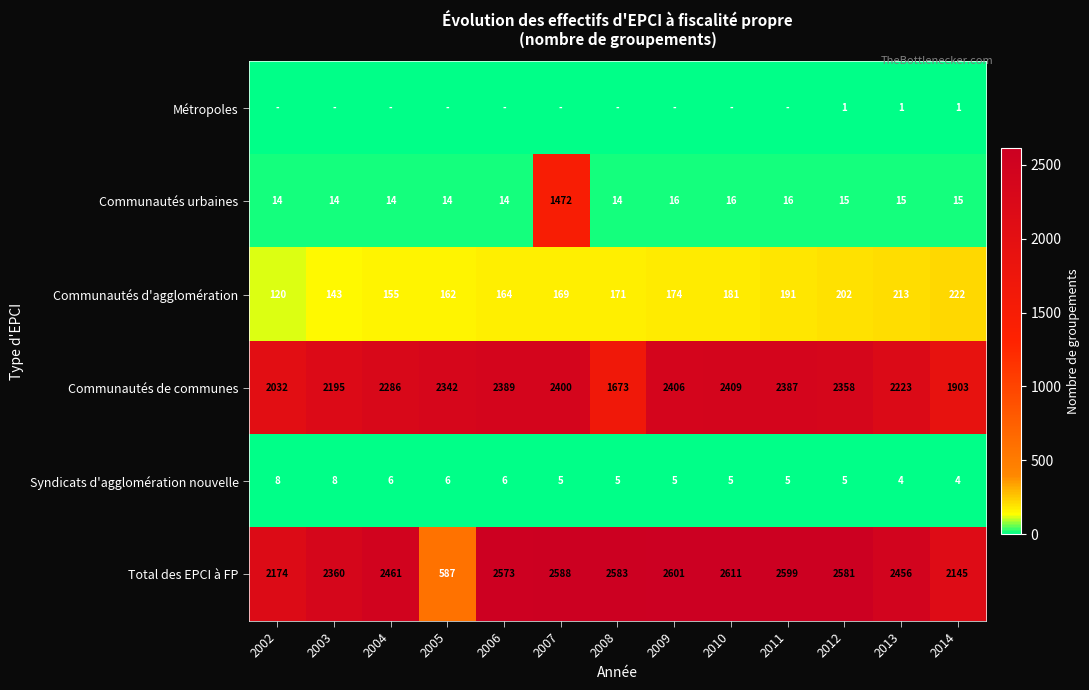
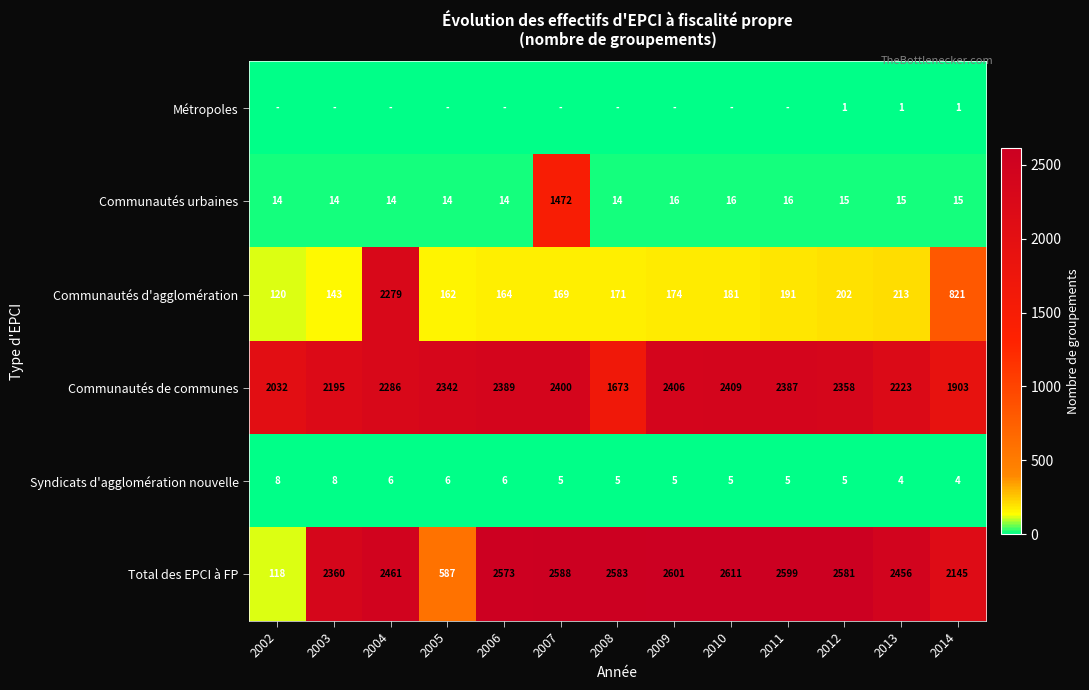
Communautés d'agglomération, 2004: 155 -> 2279
Communautés d'agglomération, 2014: 222 -> 821
Total des EPCI à FP, 2002: 2174 -> 118
